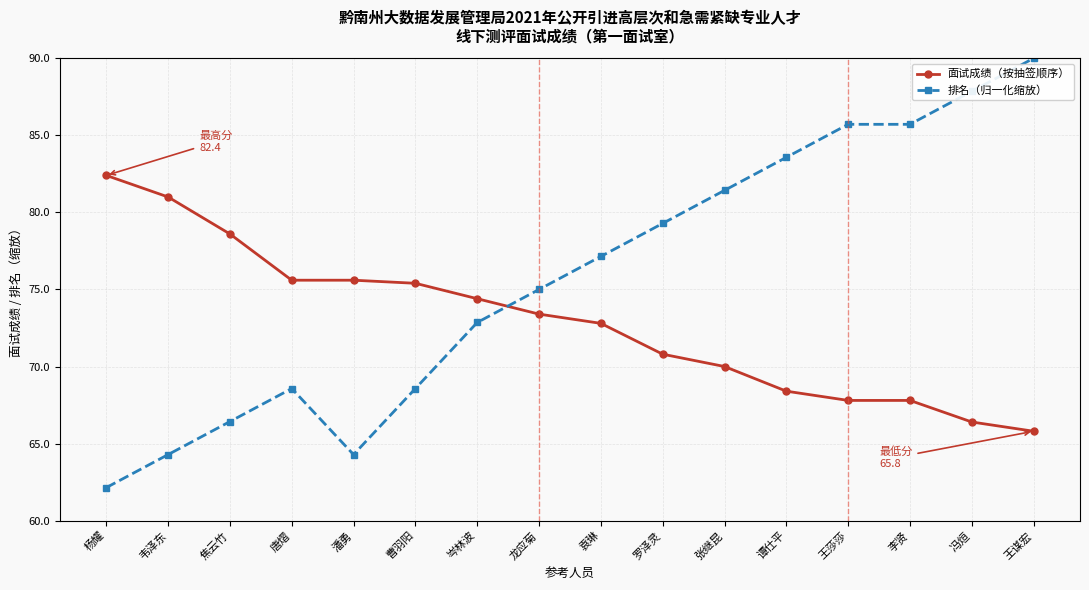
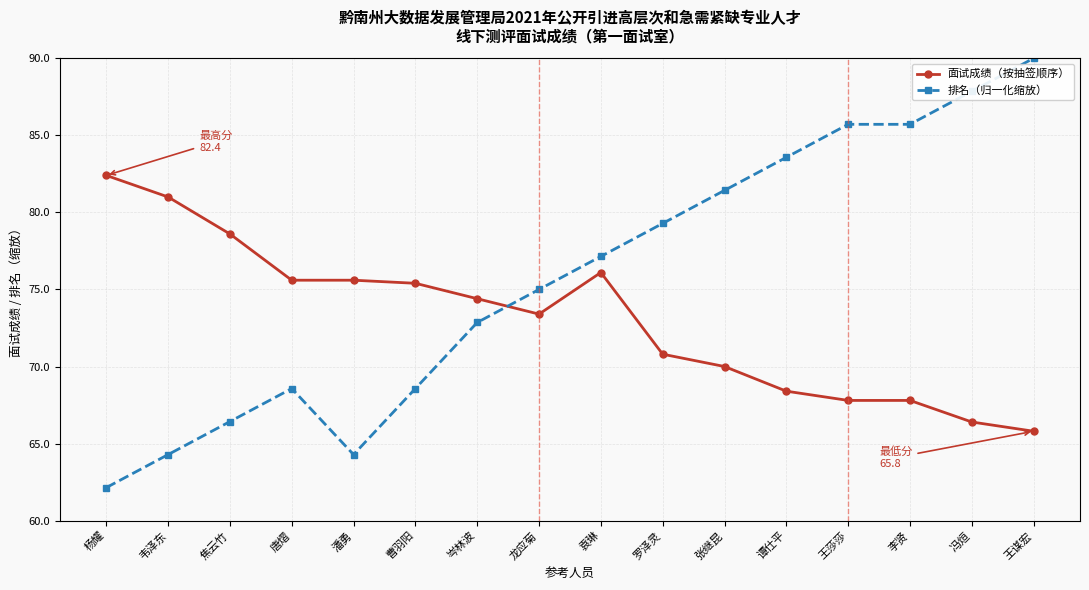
面试成绩（按抽签顺序）, 袁琳: 72.8 -> 76.1
